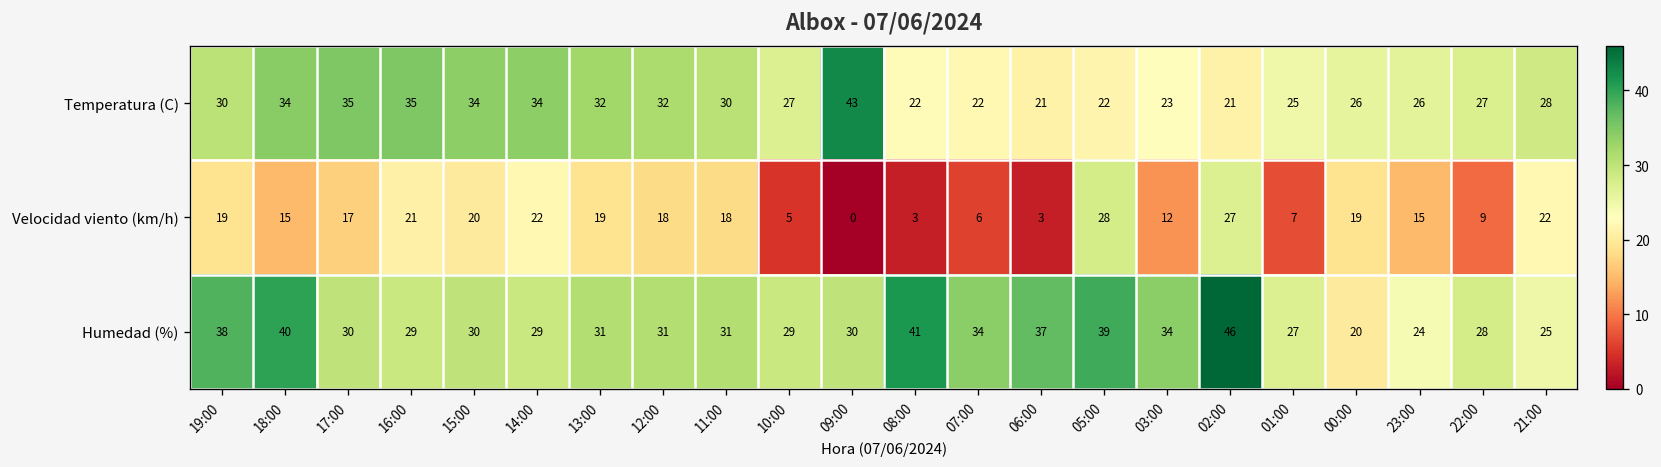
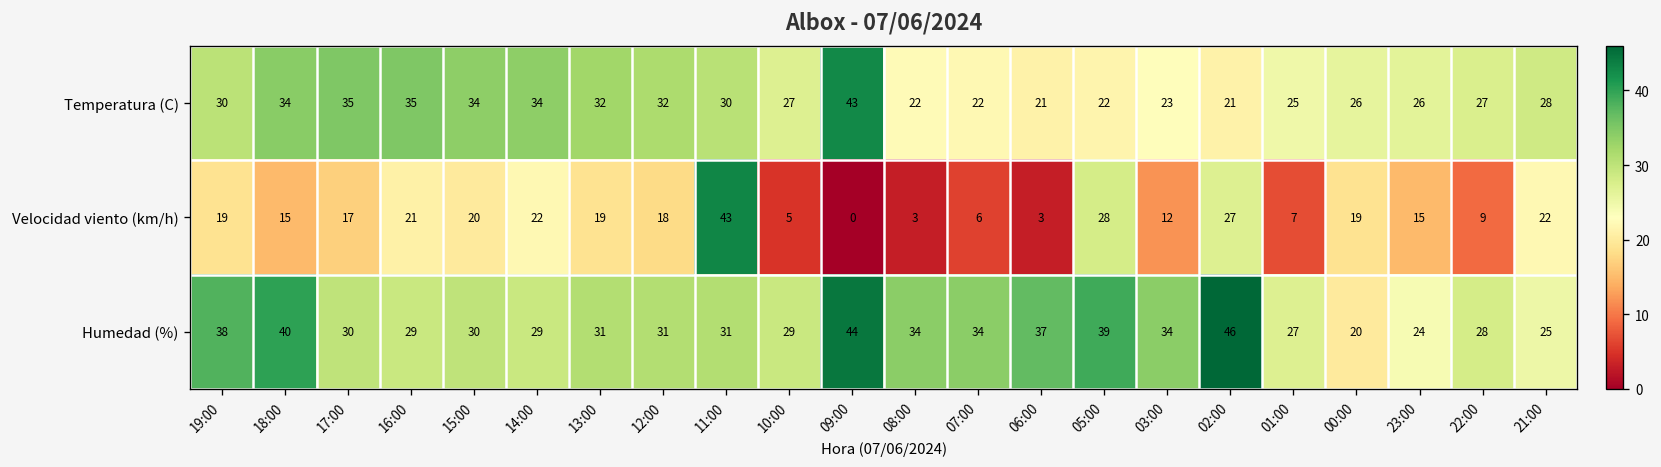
Velocidad viento (km/h), 11:00: 18 -> 43
Humedad (%), 09:00: 30 -> 44
Humedad (%), 08:00: 41 -> 34
